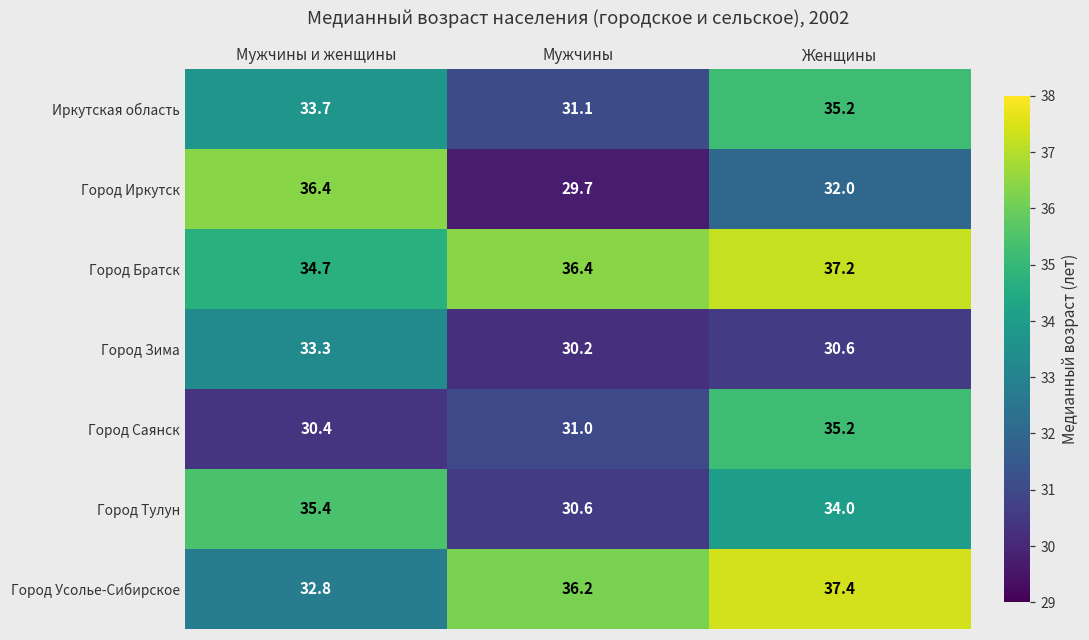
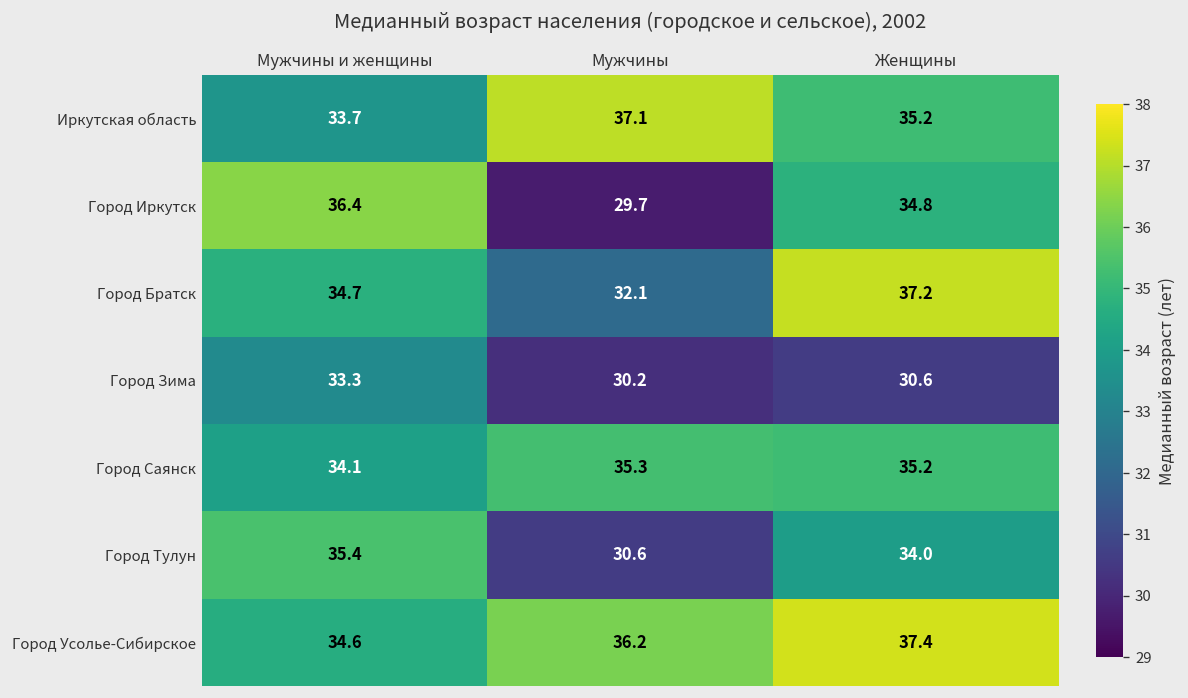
Иркутская область, Мужчины: 31.1 -> 37.1
Город Иркутск, Женщины: 32.0 -> 34.8
Город Братск, Мужчины: 36.4 -> 32.1
Город Саянск, Мужчины и женщины: 30.4 -> 34.1
Город Саянск, Мужчины: 31.0 -> 35.3
Город Усолье-Сибирское, Мужчины и женщины: 32.8 -> 34.6
